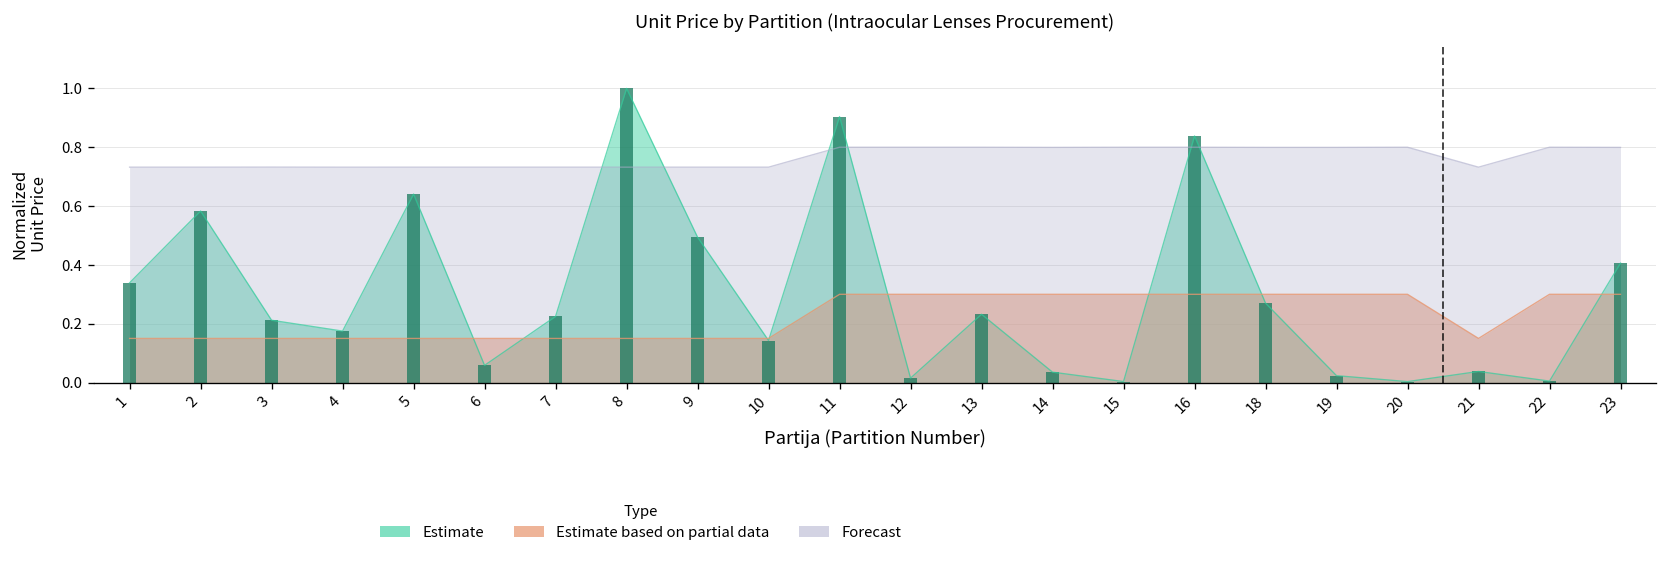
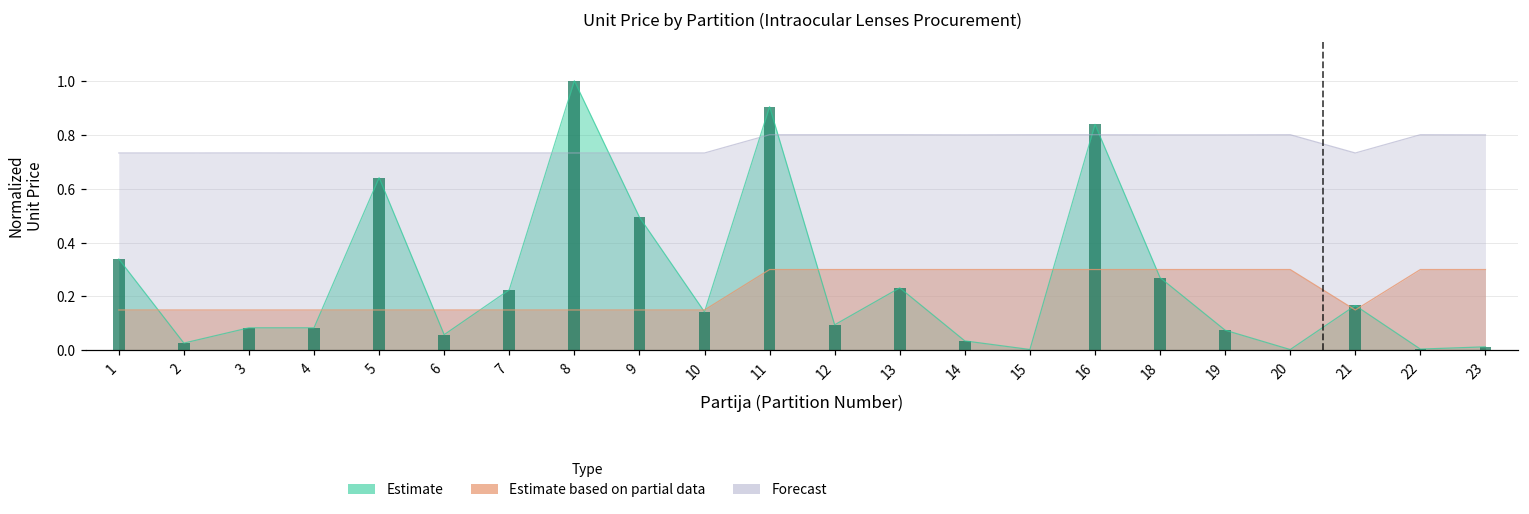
Estimate, 2: 0.58 -> 0.03
Estimate, 3: 0.21 -> 0.08
Estimate, 4: 0.17 -> 0.08
Estimate, 12: 0.02 -> 0.09
Estimate, 19: 0.02 -> 0.08
Estimate, 21: 0.04 -> 0.17
Estimate, 23: 0.41 -> 0.01
